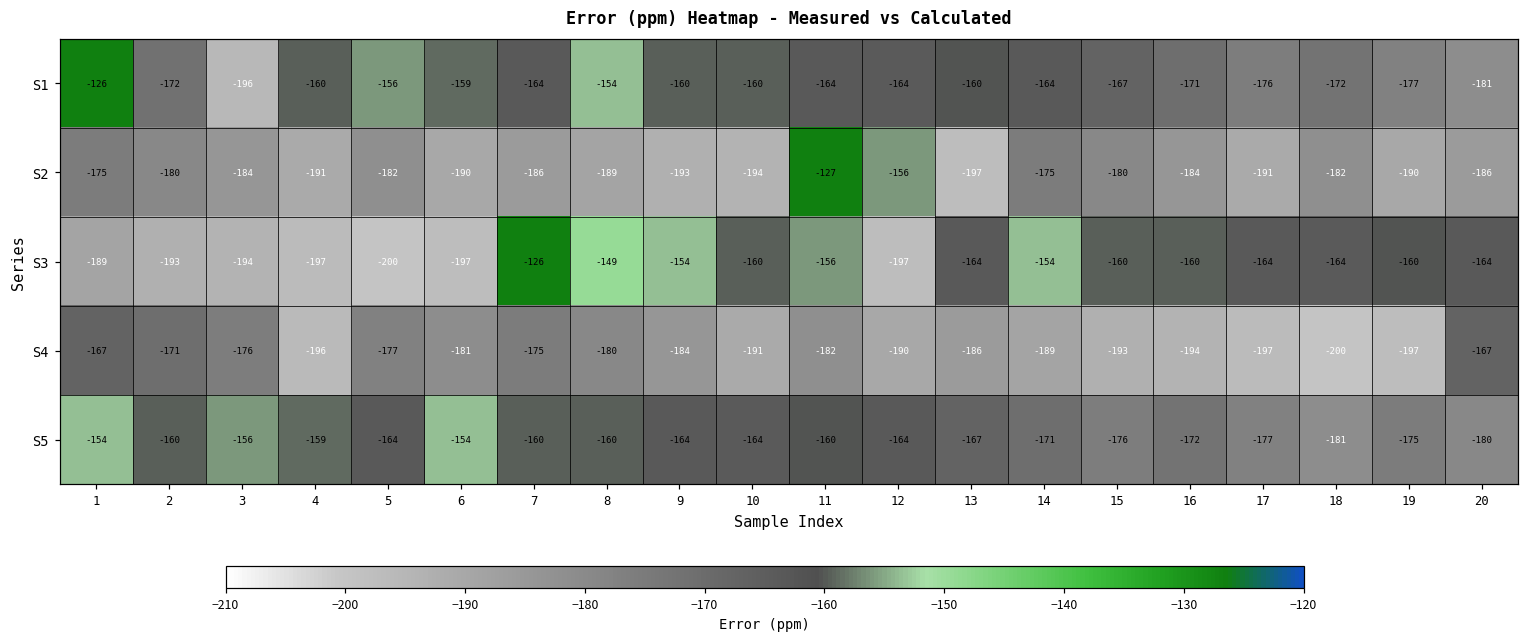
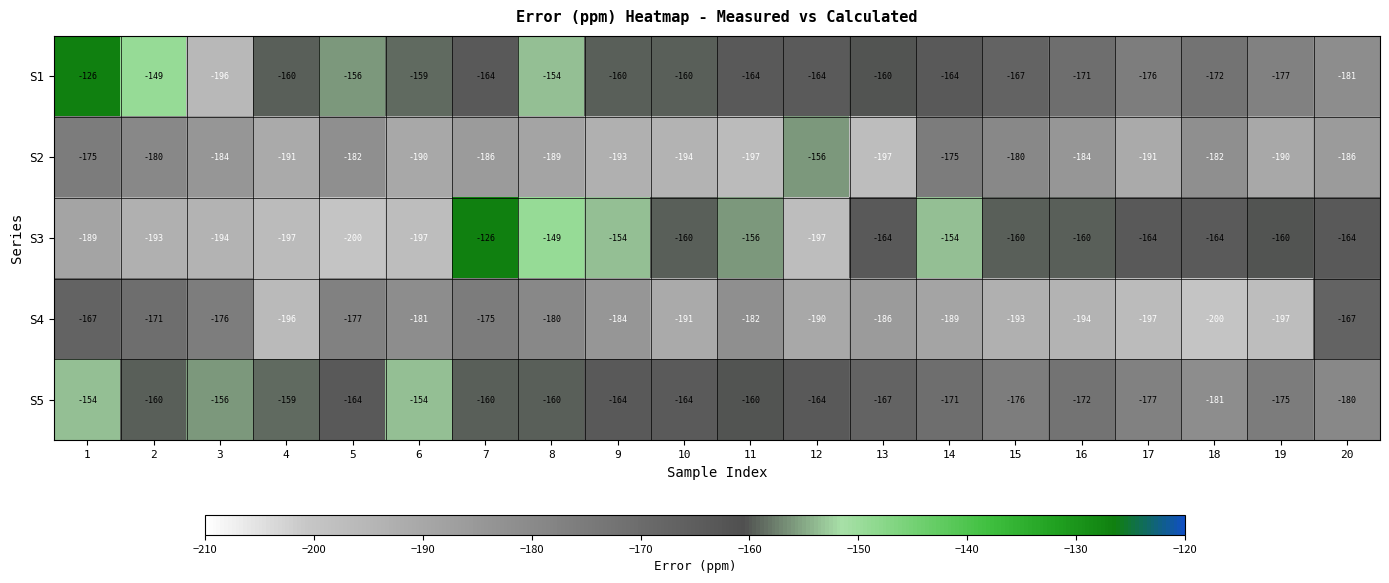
S1, 2: -172 -> -149
S2, 11: -127 -> -197
